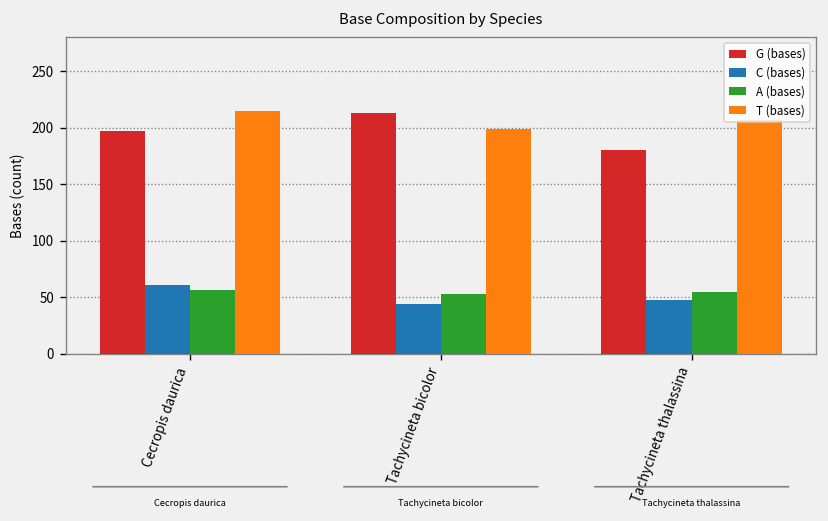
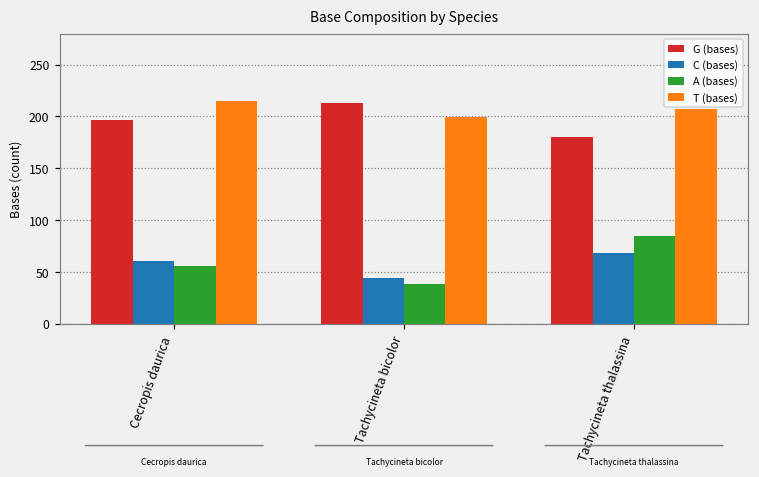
A (bases), Tachycineta bicolor: 50 -> 40
C (bases), Tachycineta thalassina: 50 -> 70
A (bases), Tachycineta thalassina: 60 -> 90
